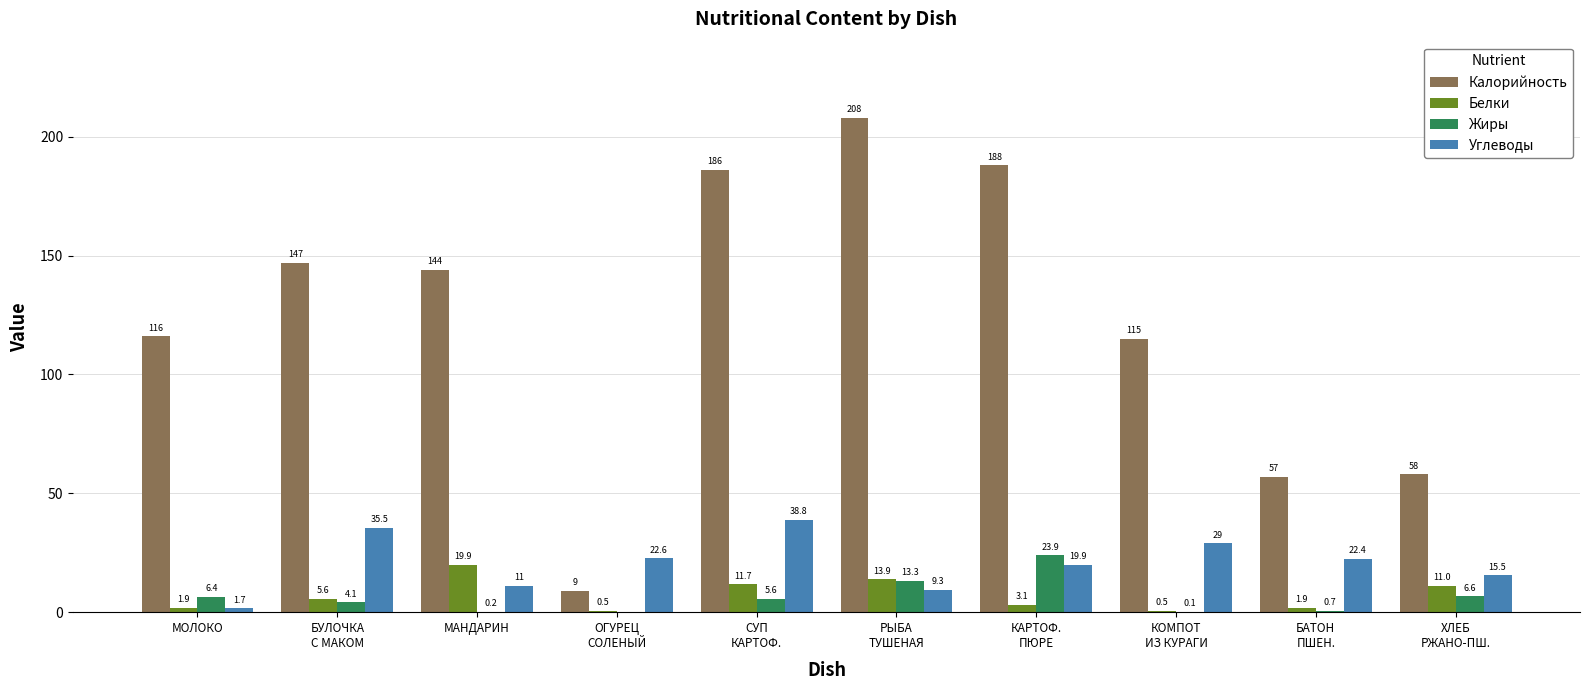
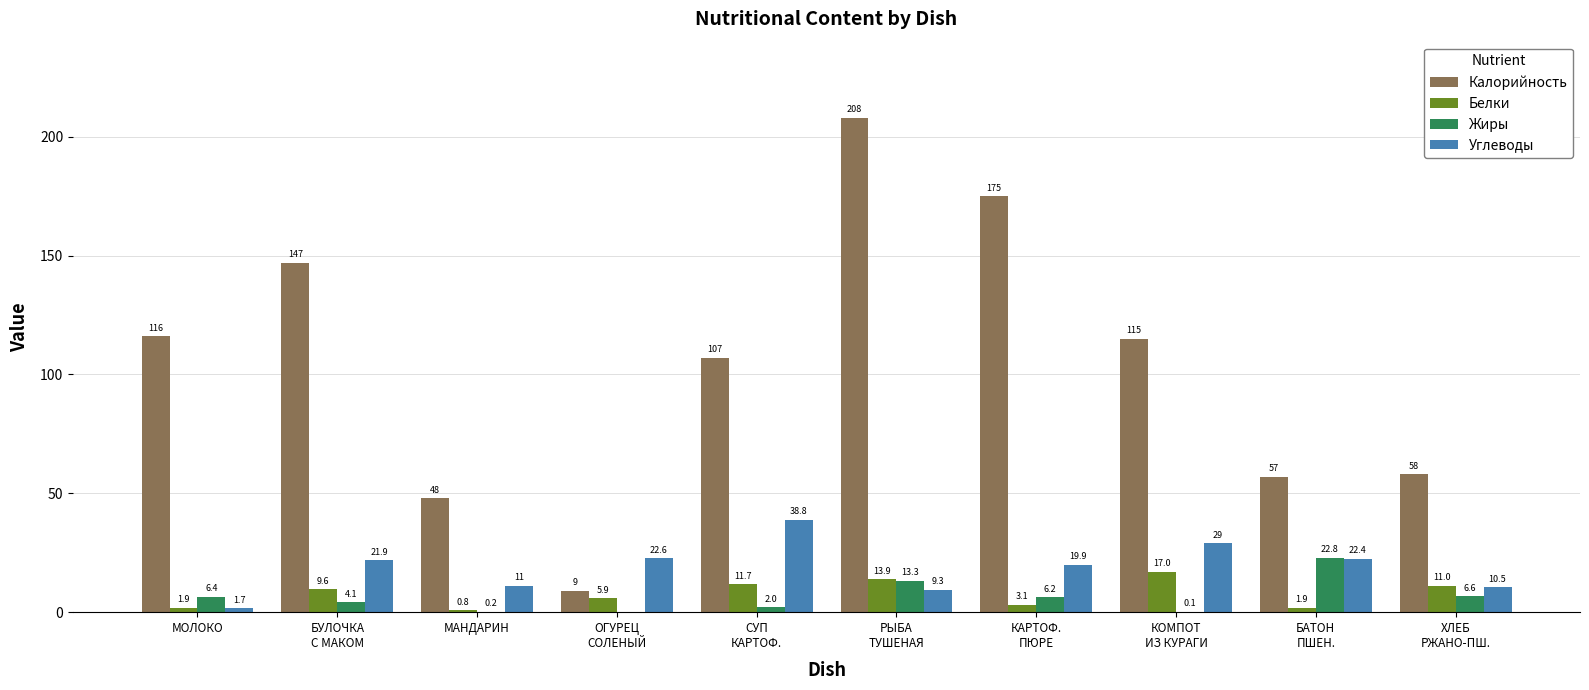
Белки, БУЛОЧКА С МАКОМ: 5.6 -> 9.6
Углеводы, БУЛОЧКА С МАКОМ: 35.5 -> 21.9
Калорийность, МАНДАРИН: 144 -> 48
Белки, МАНДАРИН: 19.9 -> 0.8
Белки, ОГУРЕЦ СОЛЕНЫЙ: 0.5 -> 5.9
Калорийность, СУП КАРТОФ.: 186 -> 107
Жиры, СУП КАРТОФ.: 5.6 -> 2.0
Калорийность, КАРТОФ. ПЮРЕ: 188 -> 175
Жиры, КАРТОФ. ПЮРЕ: 23.9 -> 6.2
Белки, КОМПОТ ИЗ КУРАГИ: 0.5 -> 17.0
Жиры, БАТОН ПШЕН.: 0.7 -> 22.8
Углеводы, ХЛЕБ РЖАНО-ПШ.: 15.5 -> 10.5
